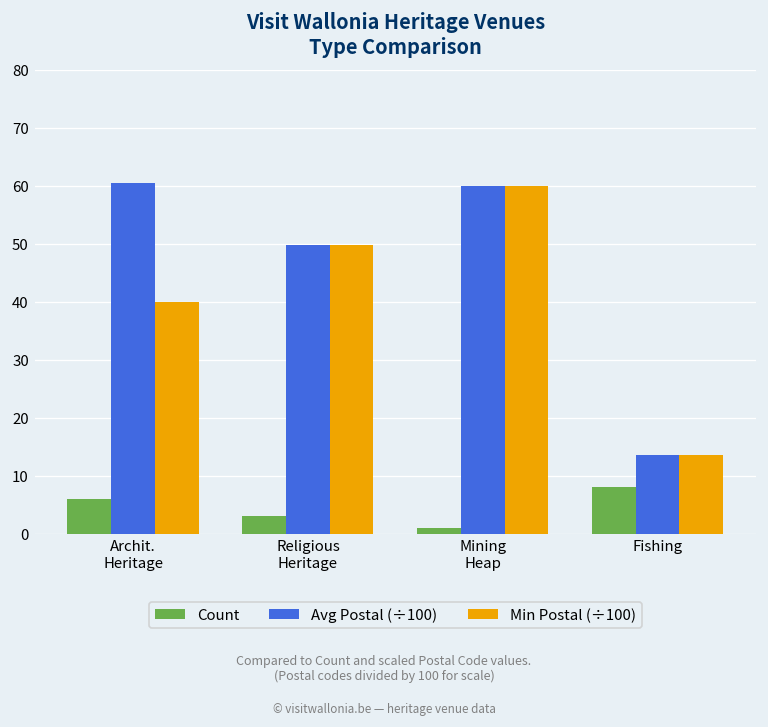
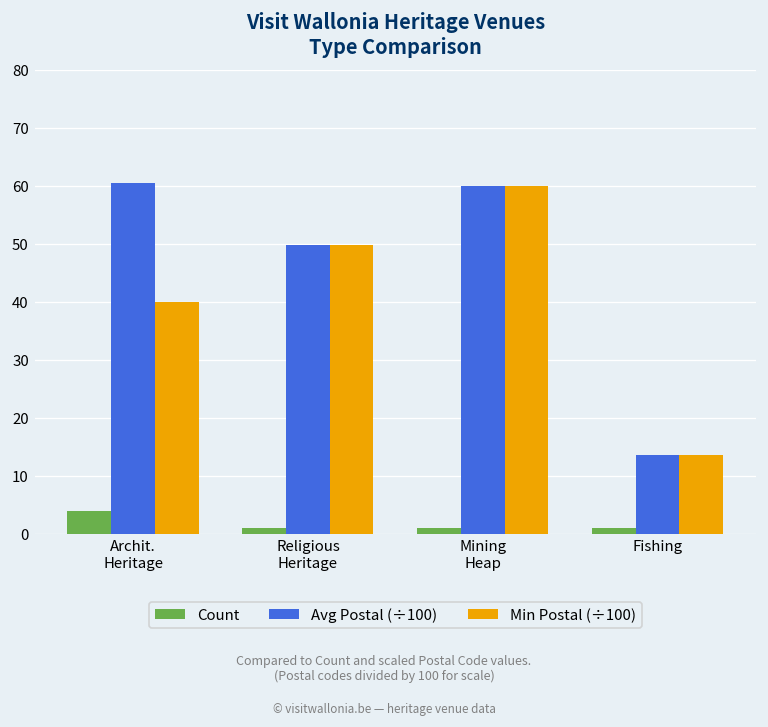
Count, Archit. Heritage: 6 -> 4
Count, Religious Heritage: 3 -> 1
Count, Fishing: 8 -> 1
